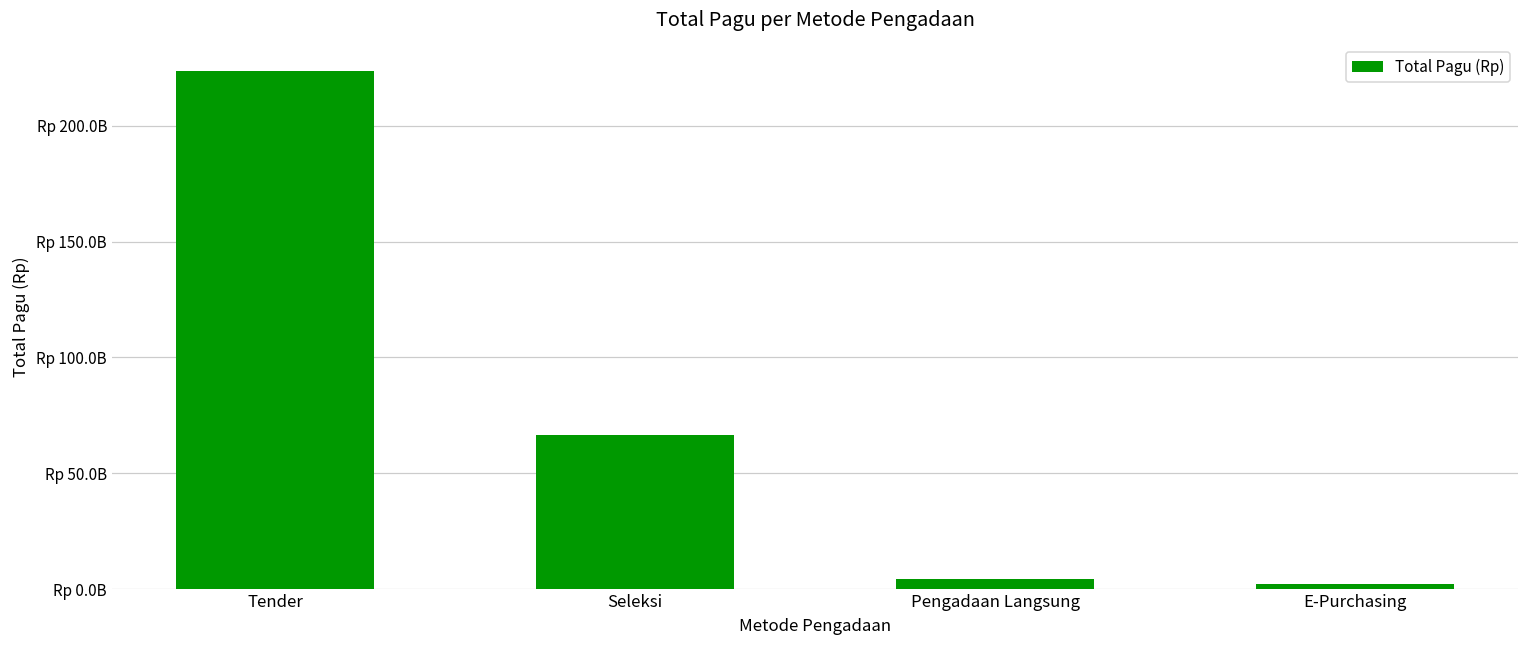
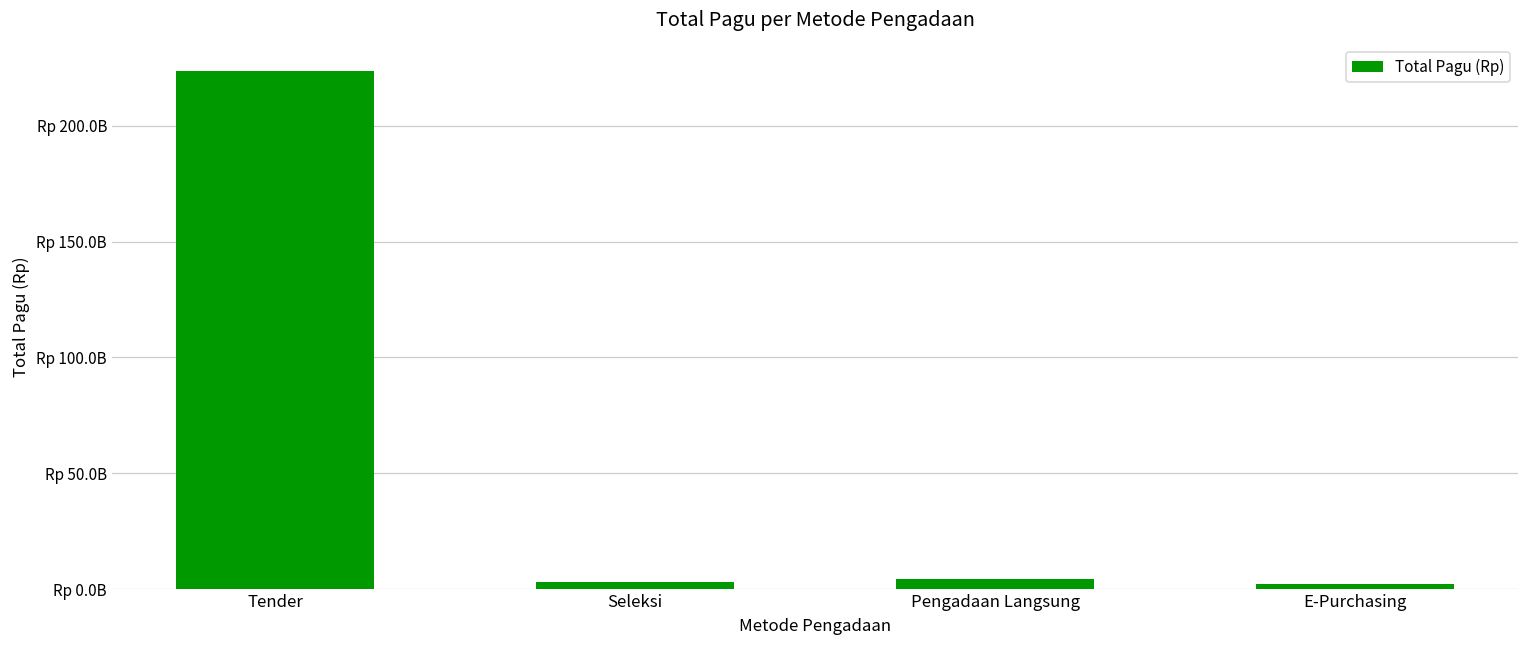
Seleksi: Rp 66000000000 -> Rp 3000000000
